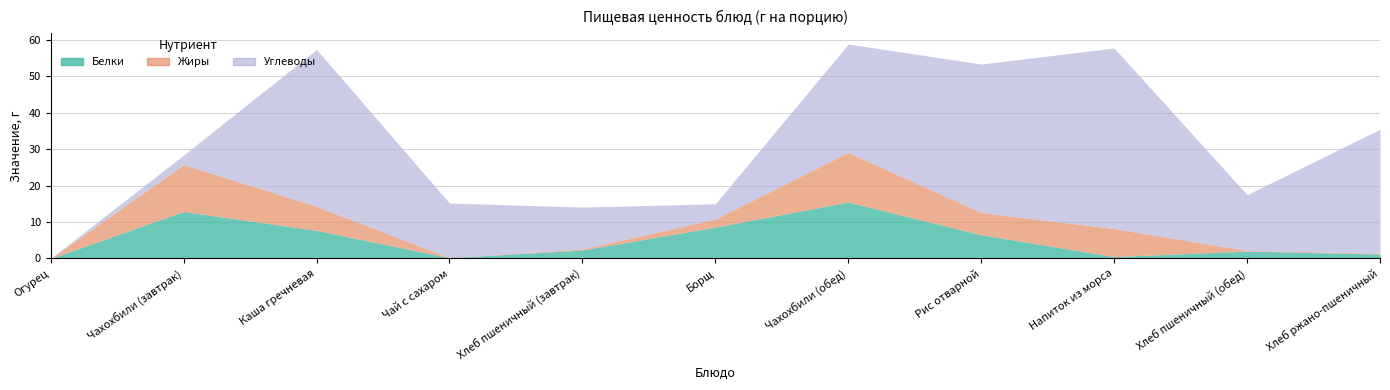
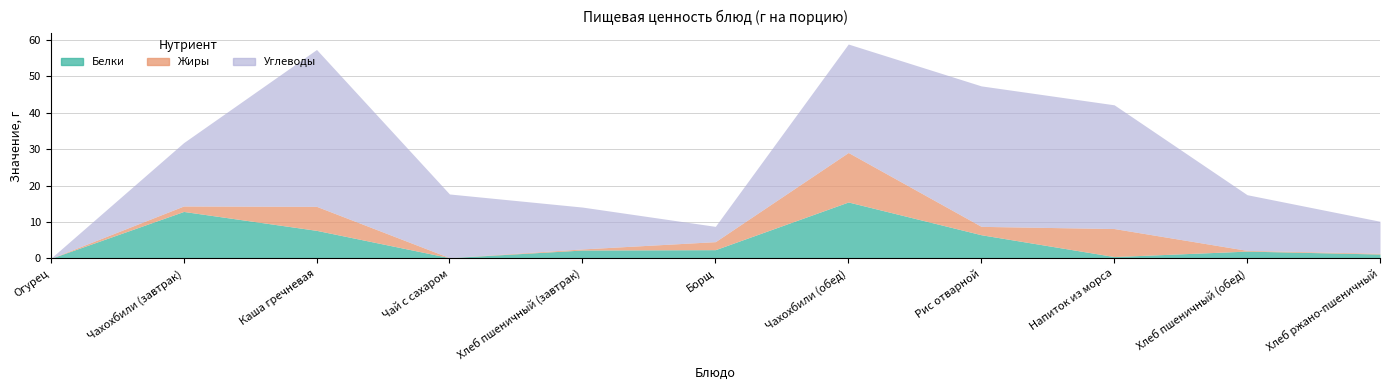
Жиры, Чахохбили (завтрак): 13 -> 2
Углеводы, Чахохбили (завтрак): 3 -> 17
Углеводы, Чай с сахаром: 15 -> 18
Белки, Борщ: 9 -> 2
Жиры, Рис отварной: 6 -> 2
Углеводы, Рис отварной: 41 -> 39
Углеводы, Напиток из морса: 50 -> 34
Углеводы, Хлеб ржано-пшеничный: 34 -> 9
